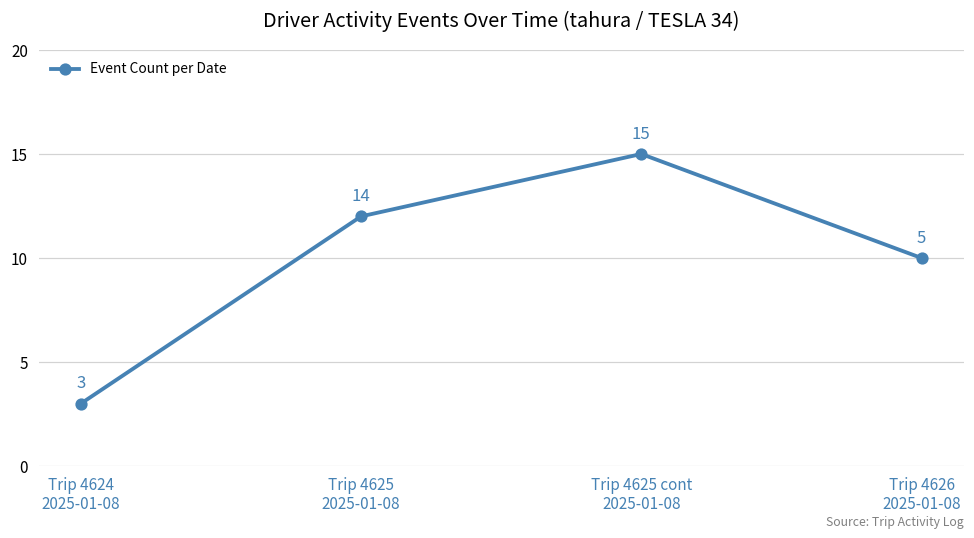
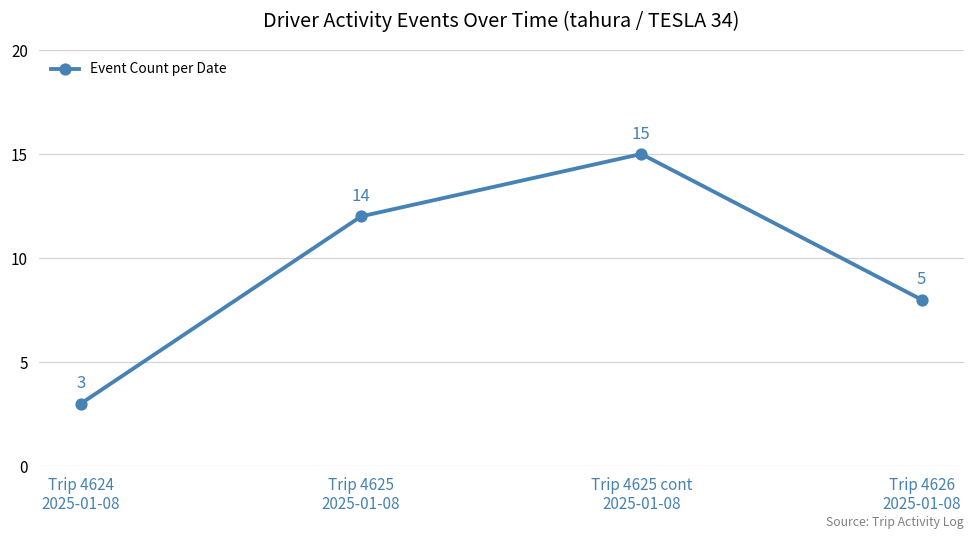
Trip 4626 2025-01-08: 10 -> 8
